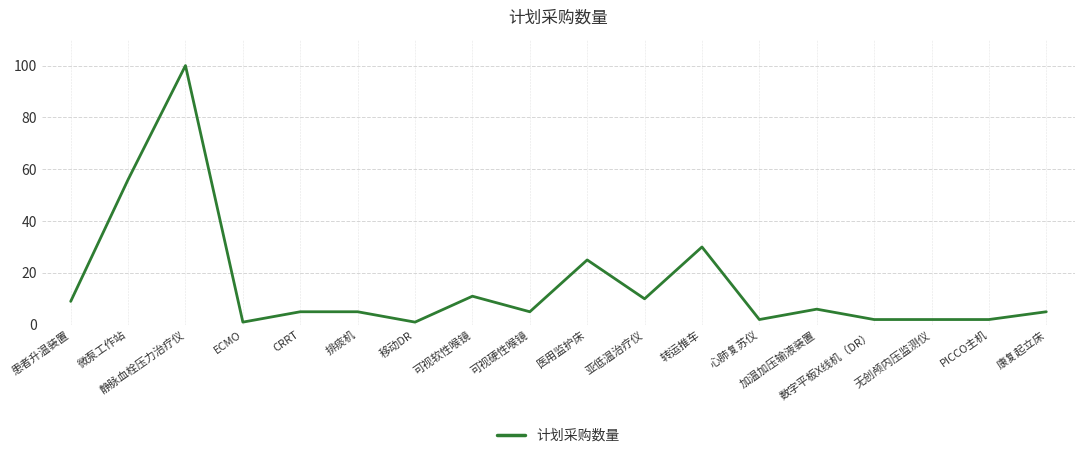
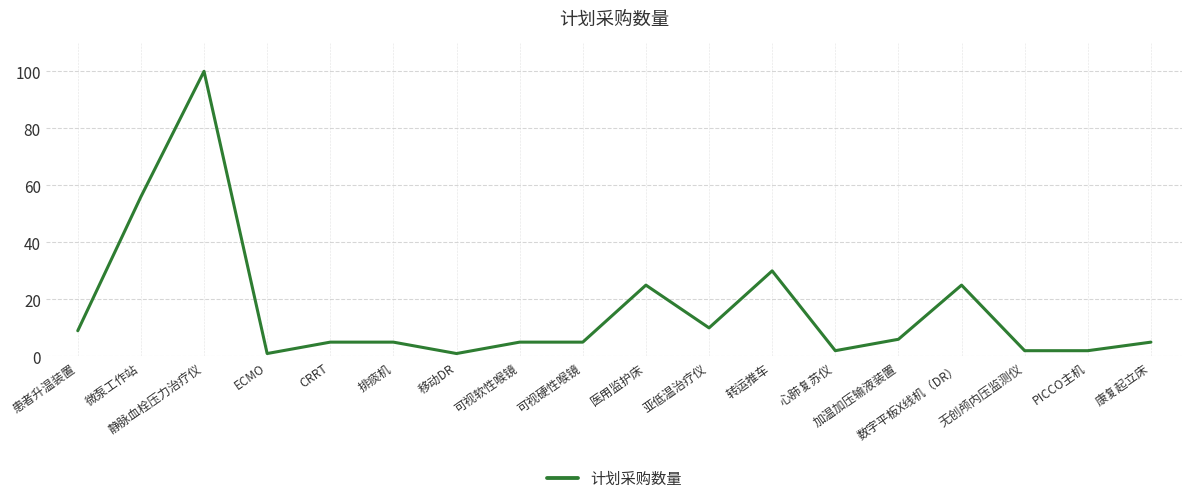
可视软性喉镜: 11 -> 5
数字平板X线机（DR）: 2 -> 25
